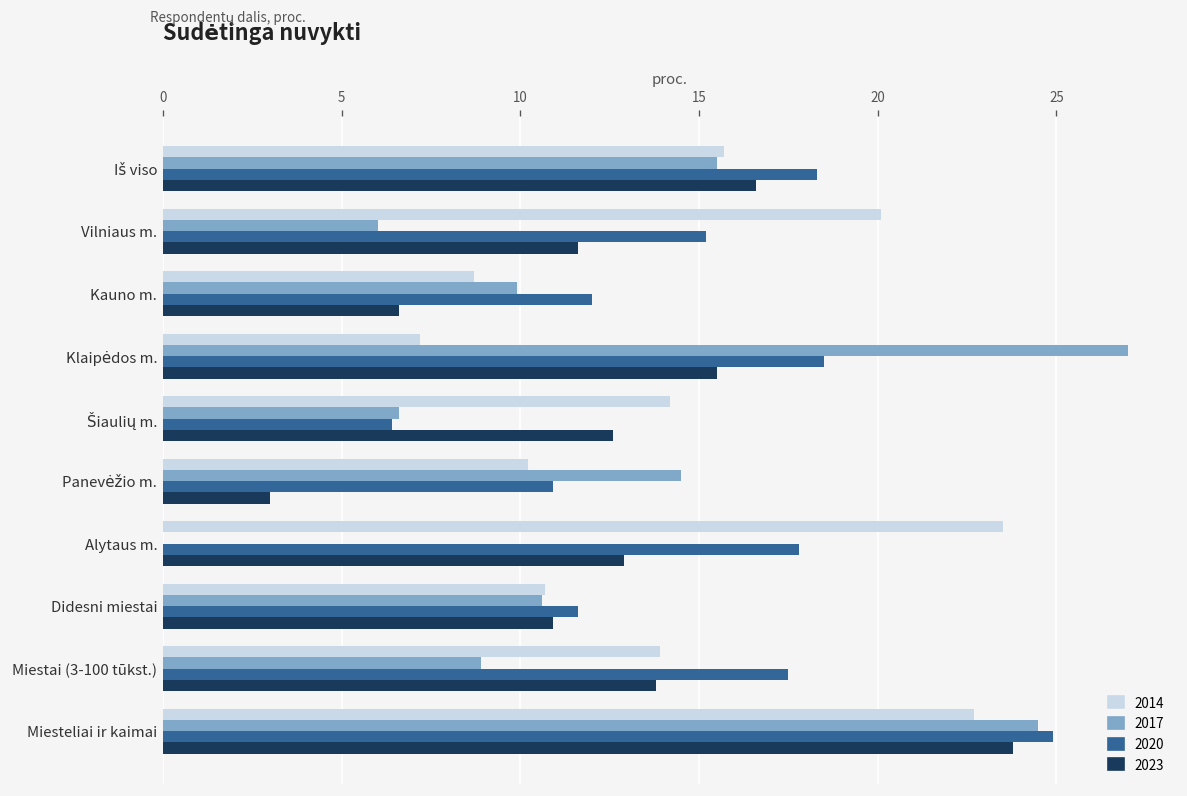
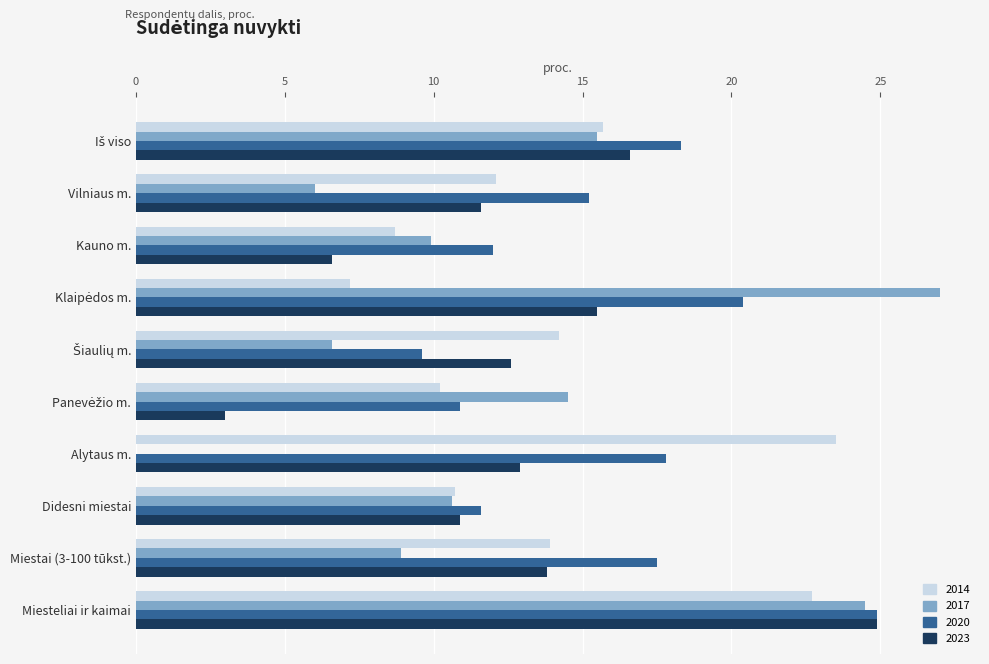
2014, Vilniaus m.: 20.1 -> 12.1
2020, Klaipėdos m.: 18.5 -> 20.4
2020, Šiaulių m.: 6.4 -> 9.6
2023, Miesteliai ir kaimai: 23.8 -> 24.9
